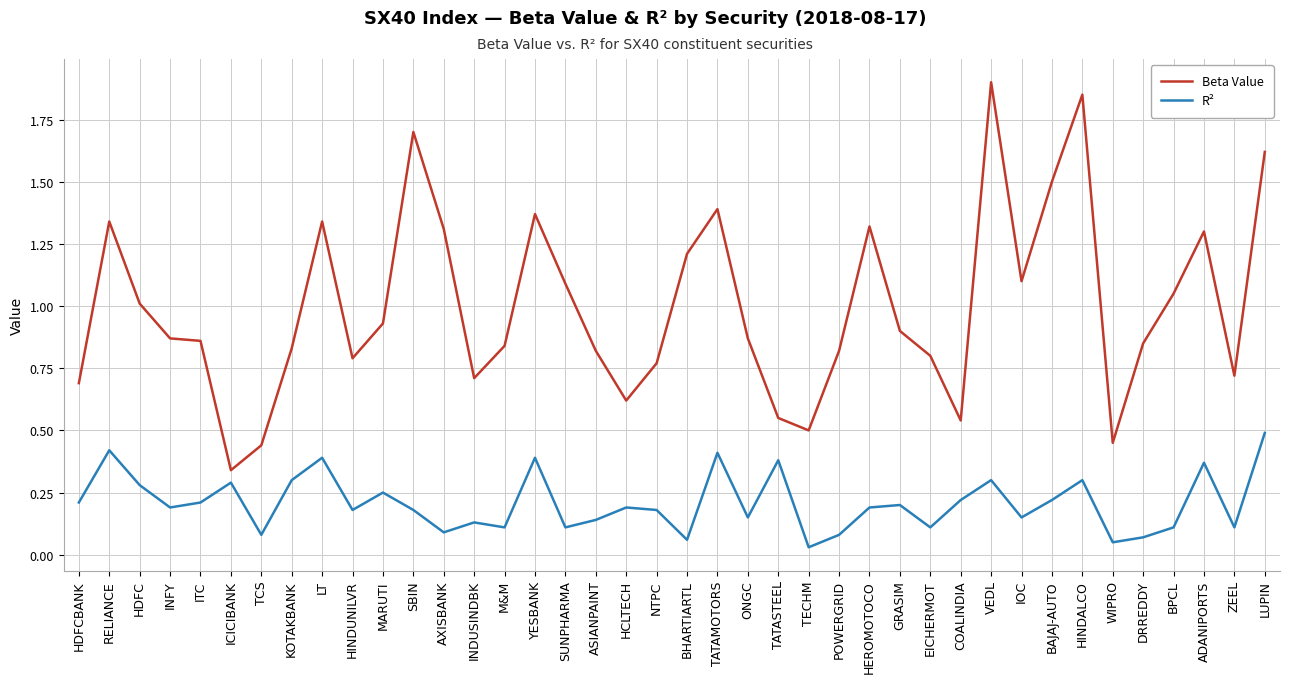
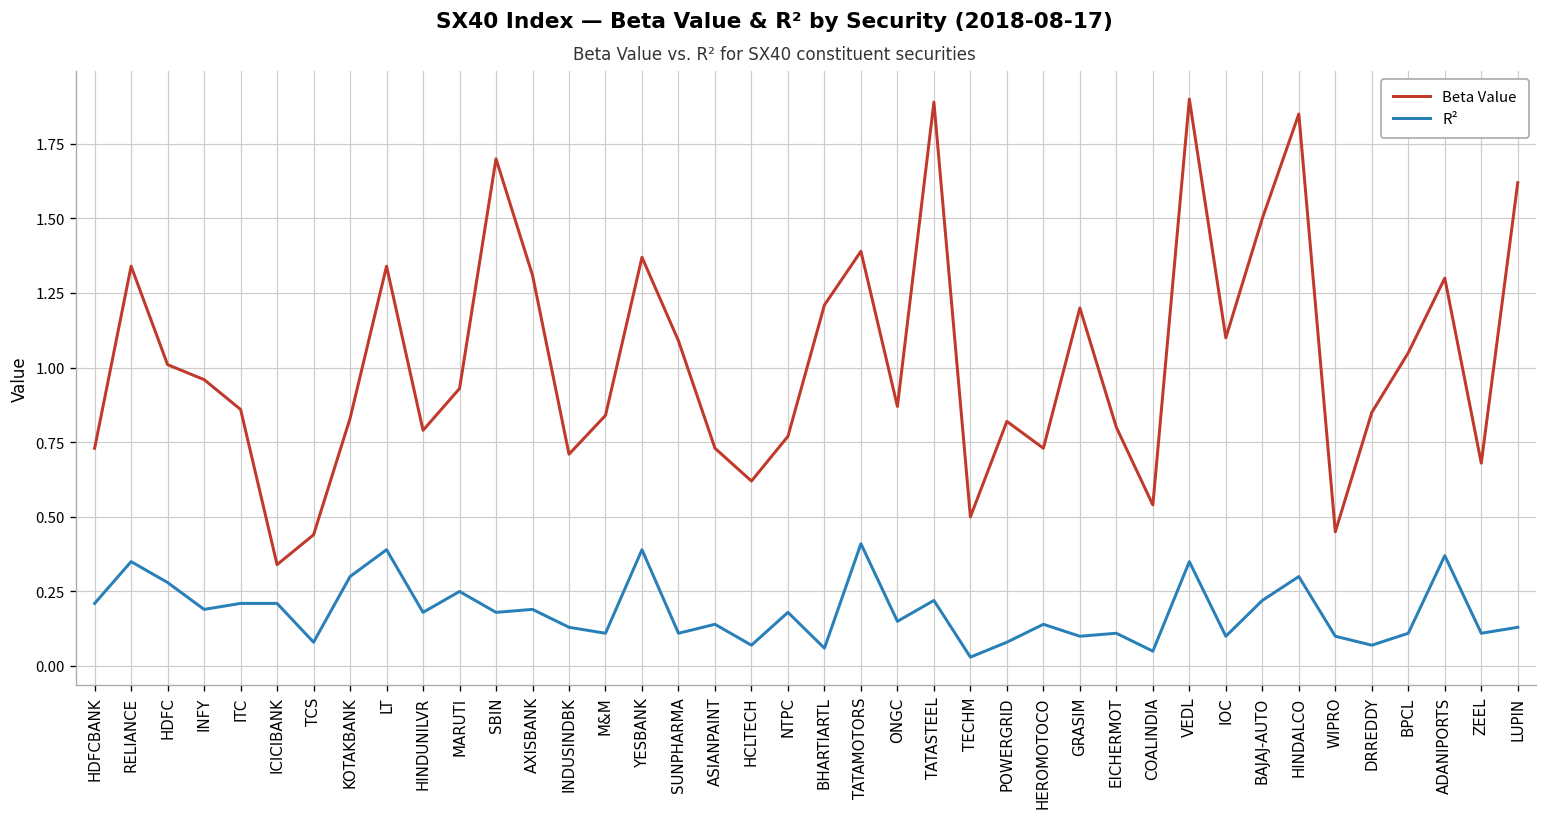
Beta Value, HDFCBANK: 0.69 -> 0.73
R², RELIANCE: 0.42 -> 0.35
Beta Value, INFY: 0.87 -> 0.96
R², ICICIBANK: 0.29 -> 0.21
R², AXISBANK: 0.09 -> 0.19
Beta Value, ASIANPAINT: 0.82 -> 0.73
R², HCLTECH: 0.19 -> 0.07
Beta Value, TATASTEEL: 0.55 -> 1.89
R², TATASTEEL: 0.38 -> 0.22
Beta Value, HEROMOTOCO: 1.32 -> 0.73
R², HEROMOTOCO: 0.19 -> 0.14
Beta Value, GRASIM: 0.9 -> 1.2
R², GRASIM: 0.2 -> 0.1
R², COALINDIA: 0.22 -> 0.05
R², VEDL: 0.30 -> 0.35
R², IOC: 0.15 -> 0.10
R², WIPRO: 0.05 -> 0.10
Beta Value, ZEEL: 0.72 -> 0.68
R², LUPIN: 0.49 -> 0.13
